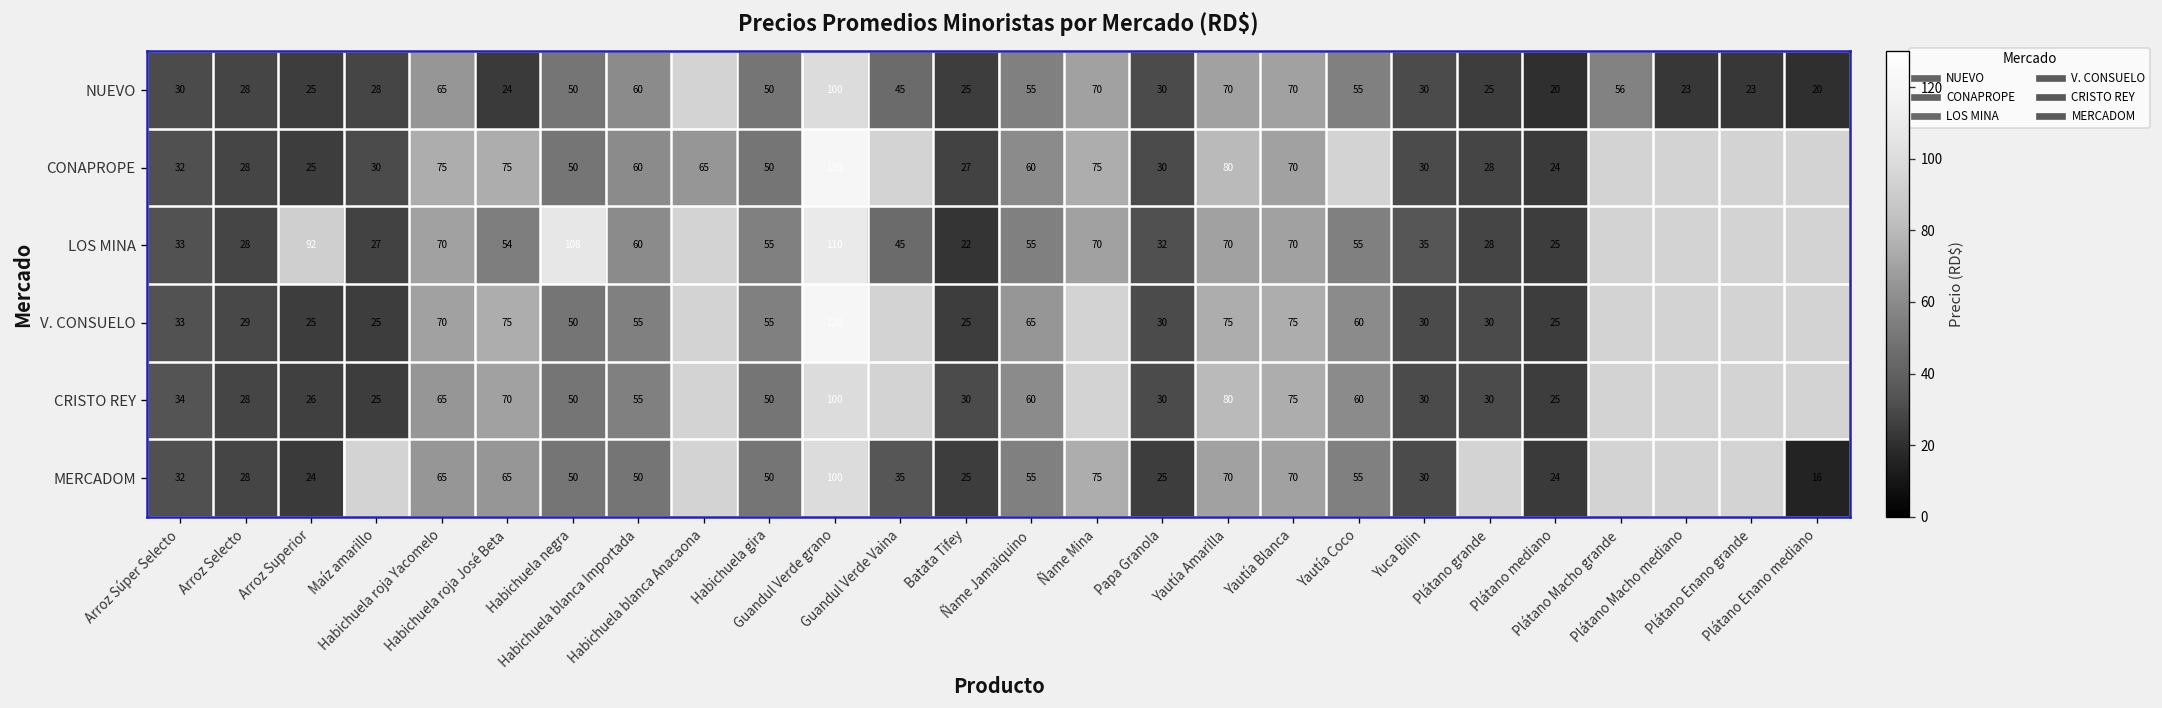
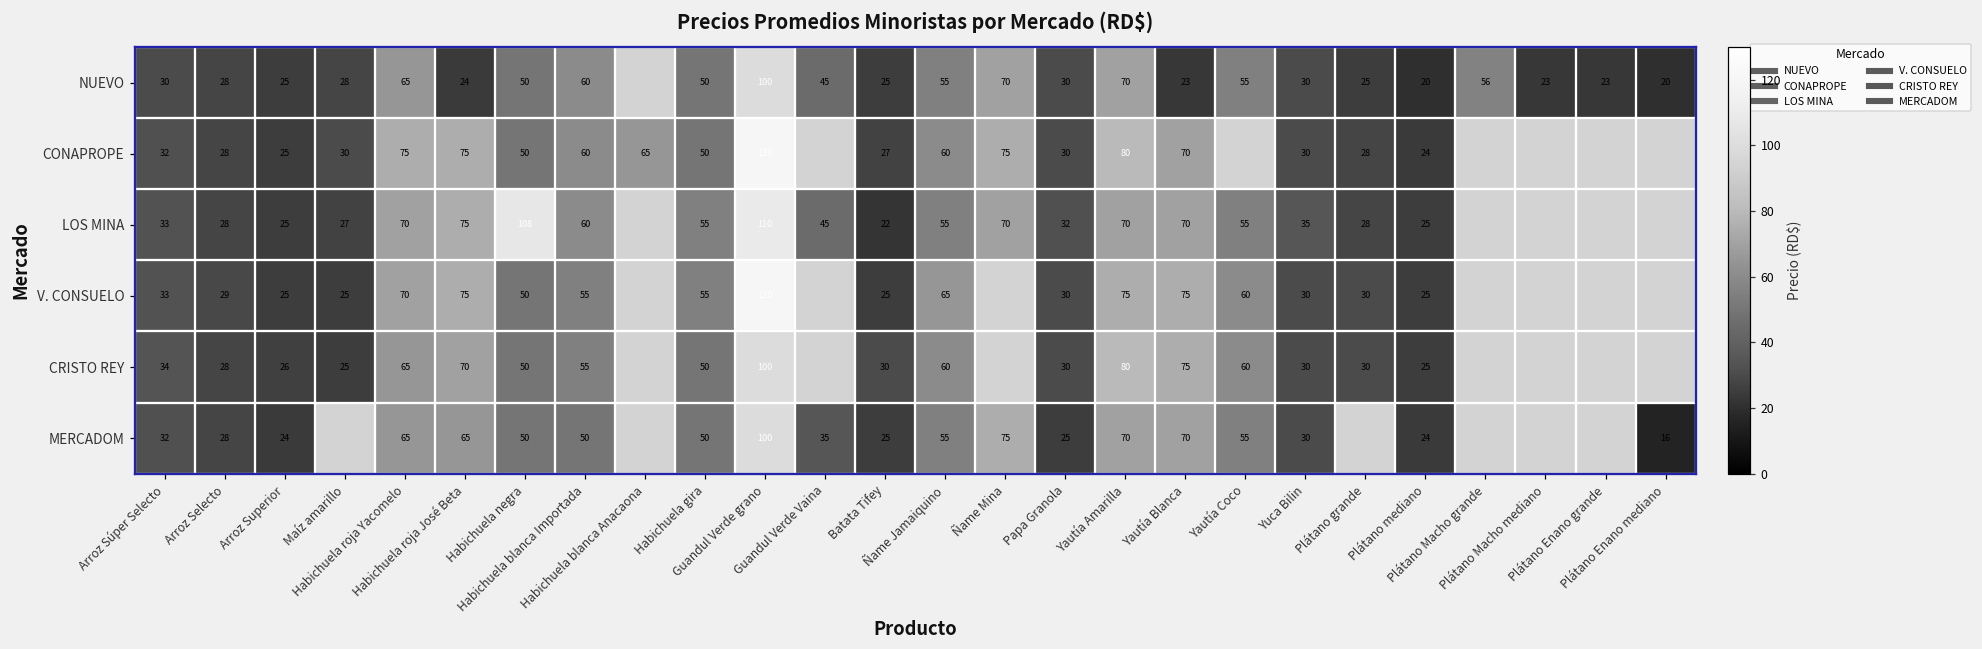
NUEVO, Yautía Blanca: 70 -> 23
LOS MINA, Arroz Superior: 92 -> 25
LOS MINA, Habichuela roja José Beta: 54 -> 75
